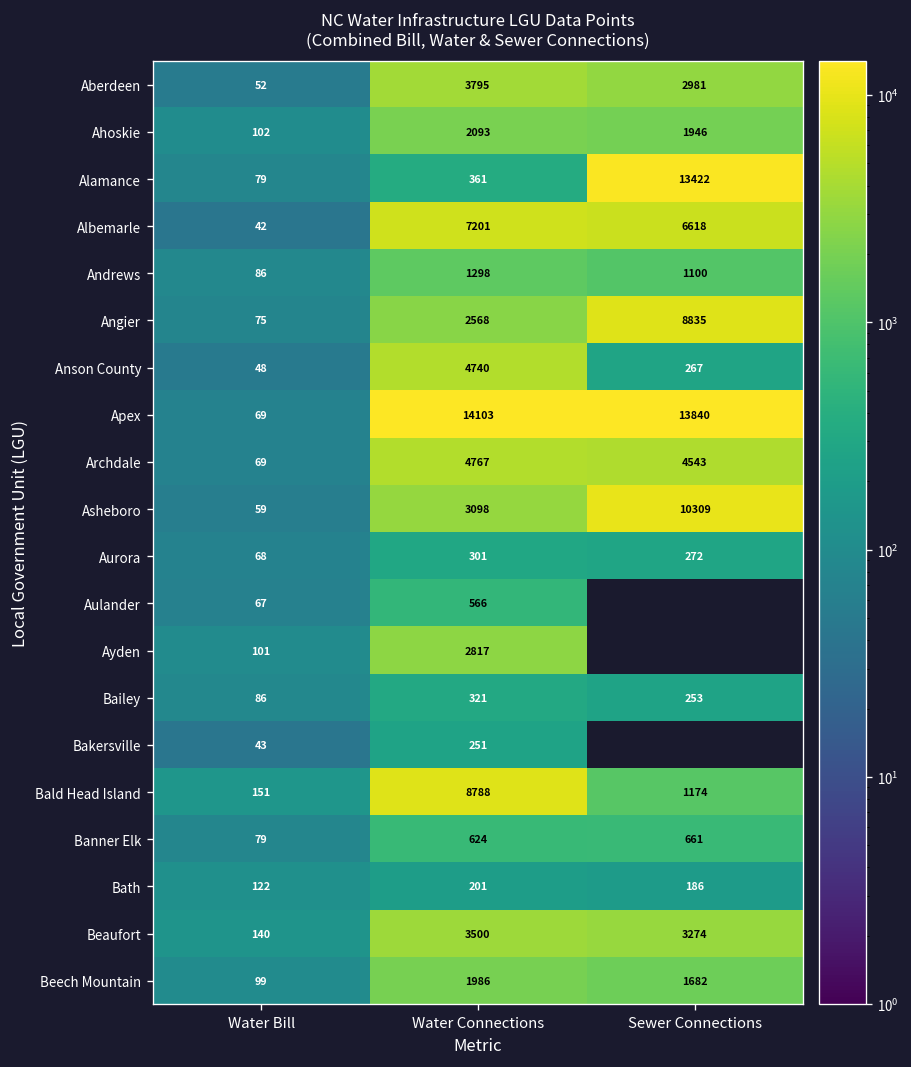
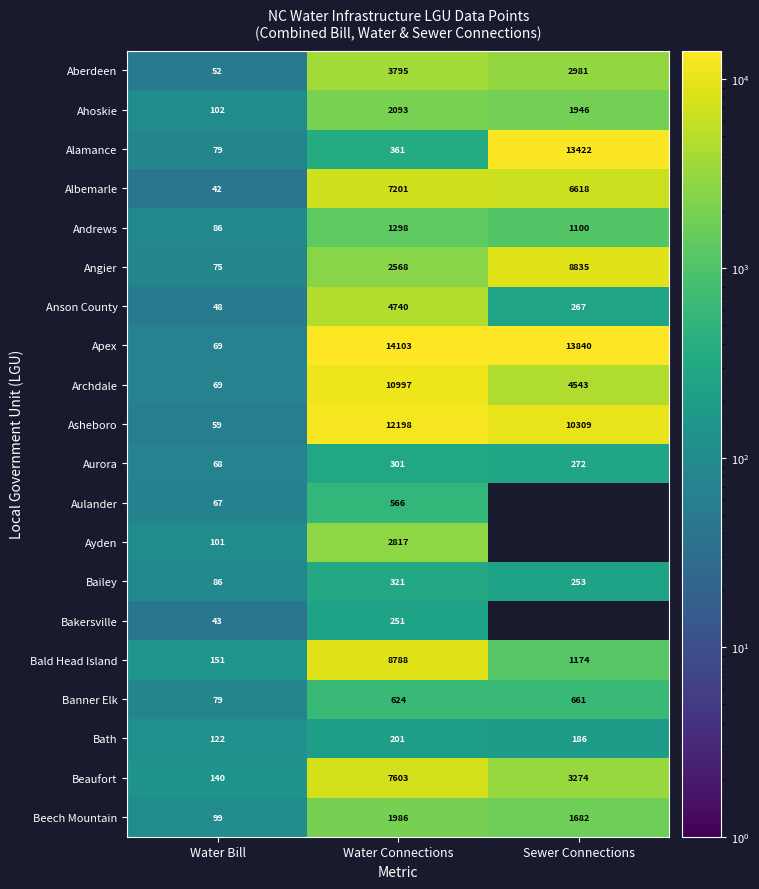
Archdale, Water Connections: 4767 -> 10997
Asheboro, Water Connections: 3098 -> 12198
Beaufort, Water Connections: 3500 -> 7603
